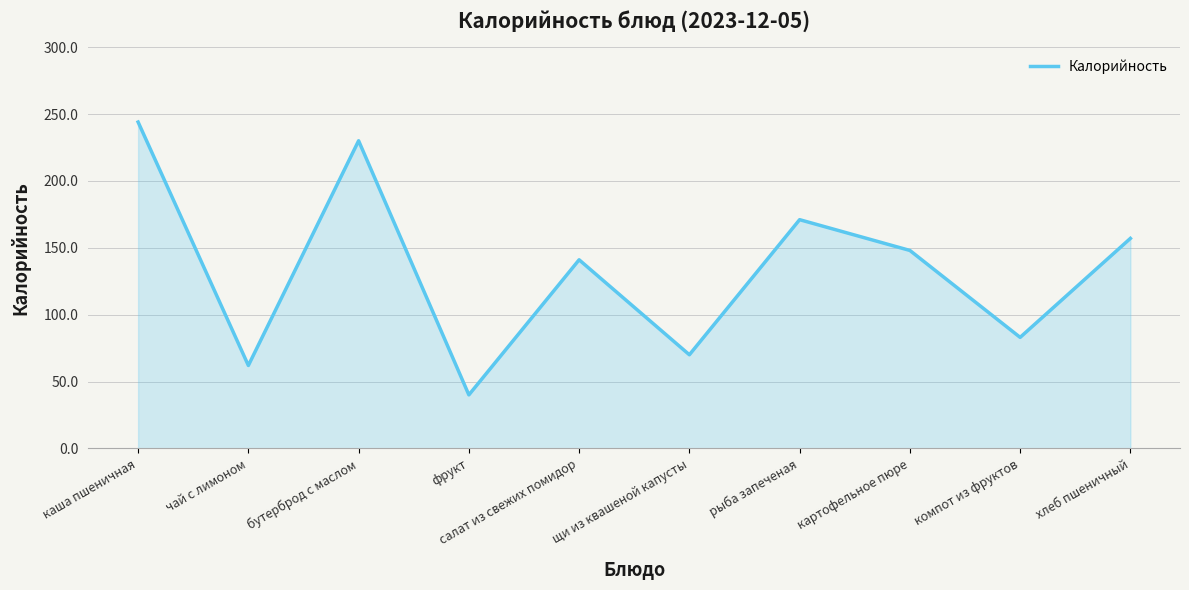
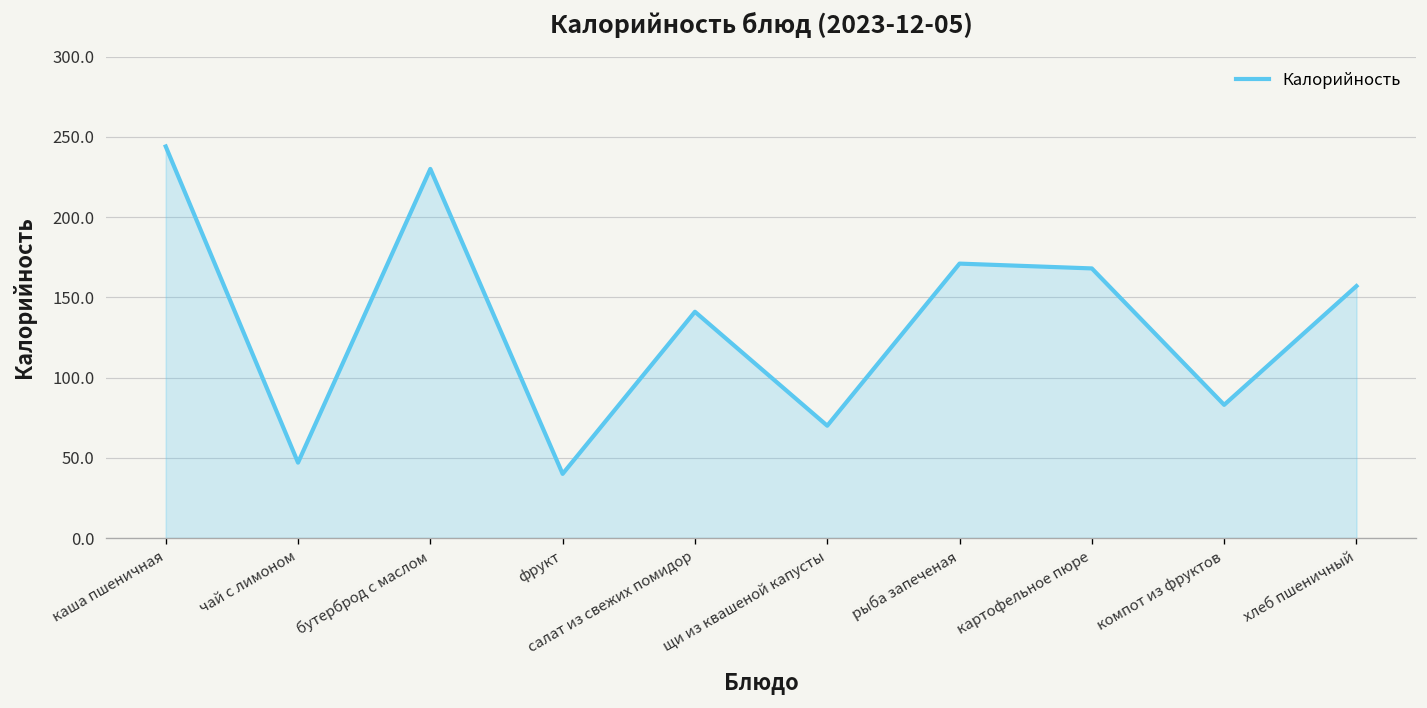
чай с лимоном: 62 -> 47
картофельное пюре: 148 -> 168
